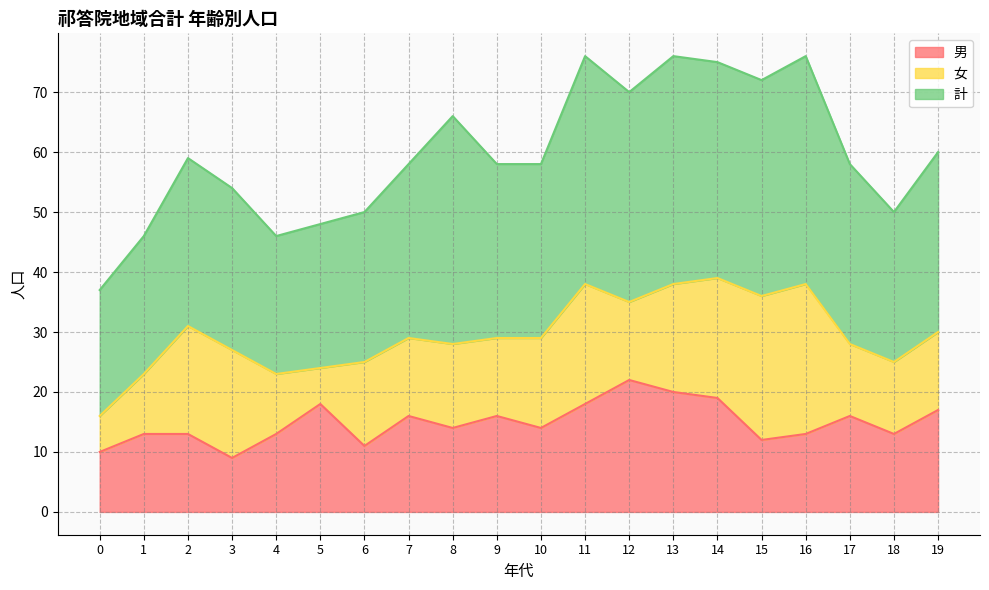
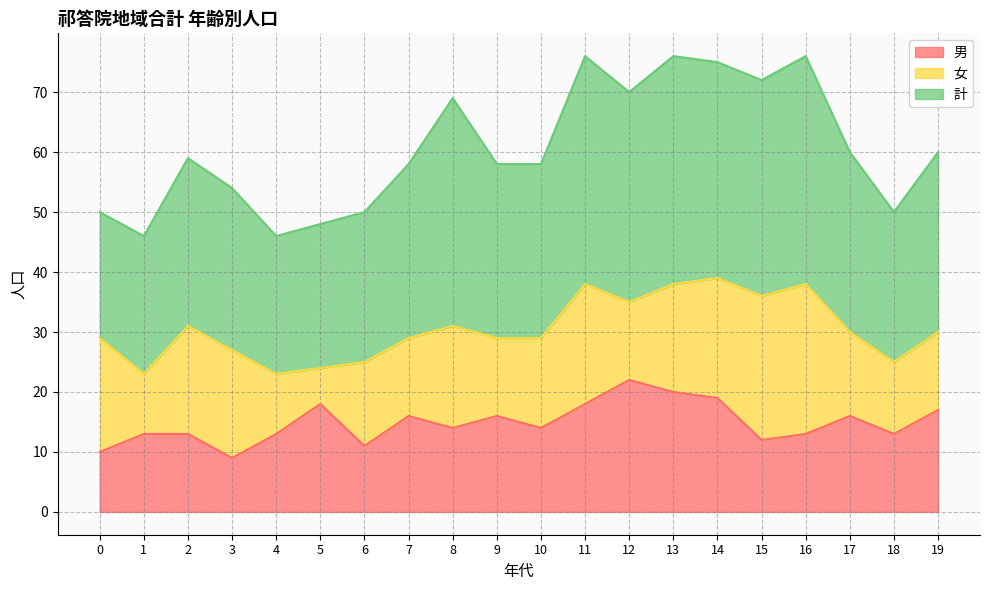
女, 0: 6 -> 19
女, 8: 14 -> 17
女, 17: 12 -> 14
